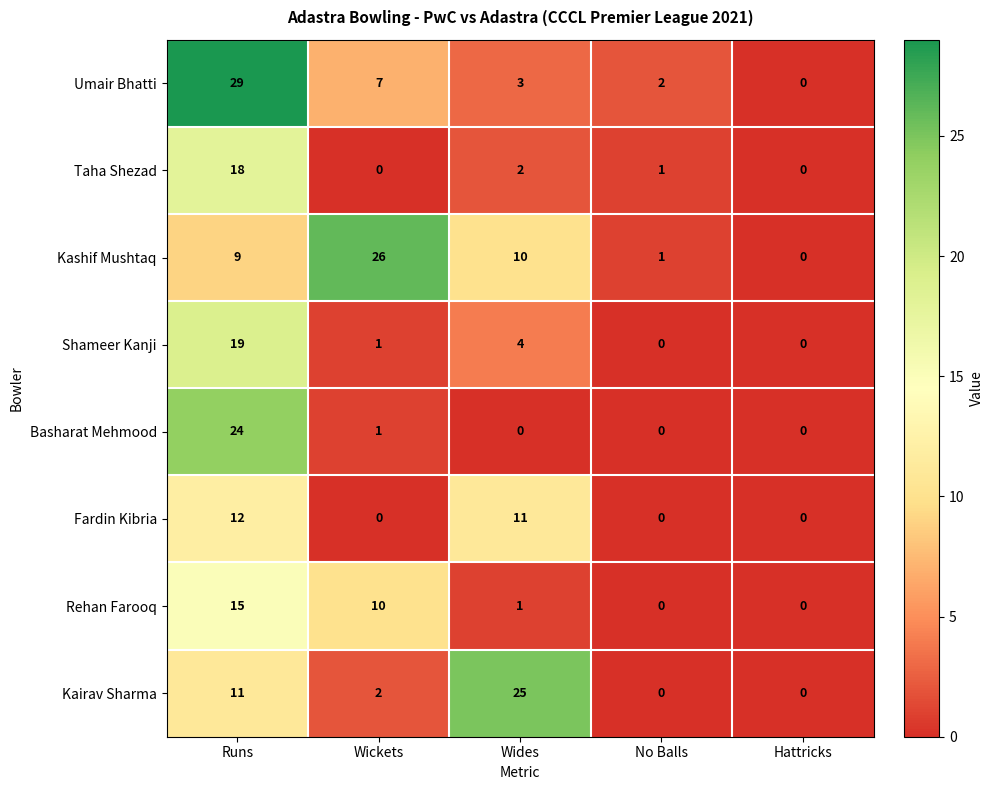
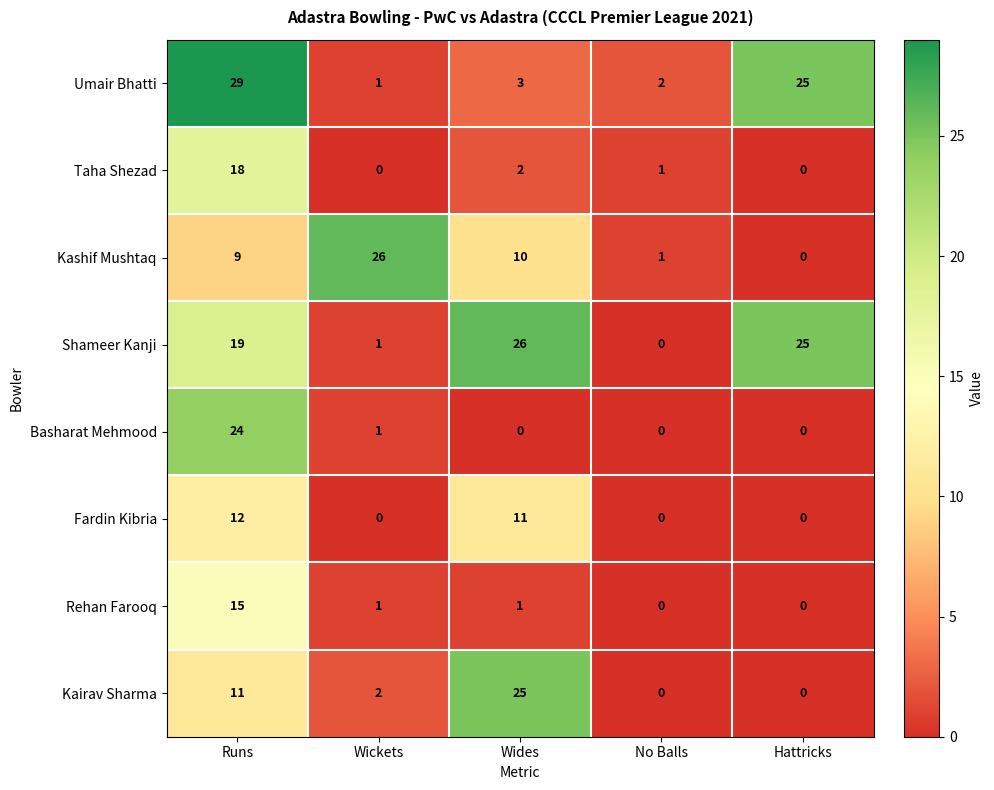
Umair Bhatti, Wickets: 7 -> 1
Umair Bhatti, Hattricks: 0 -> 25
Shameer Kanji, Wides: 4 -> 26
Shameer Kanji, Hattricks: 0 -> 25
Rehan Farooq, Wickets: 10 -> 1
